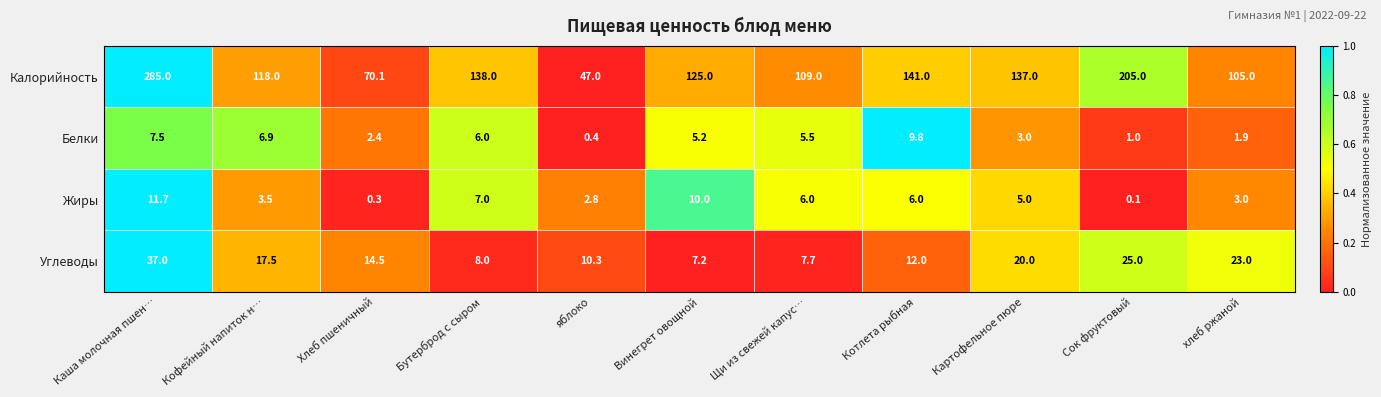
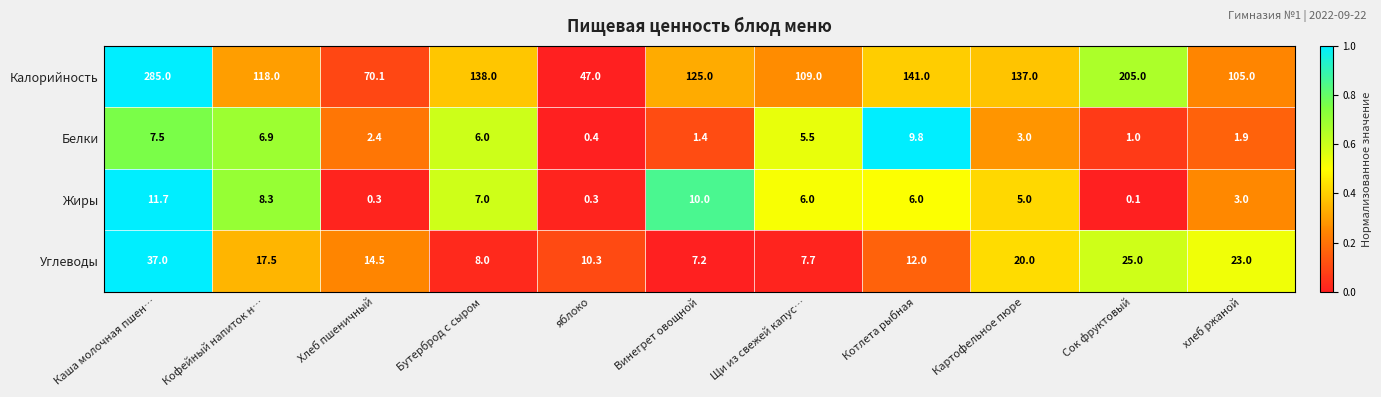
Белки, Винегрет овощной: 5.2 -> 1.4
Жиры, Кофейный напиток н…: 3.5 -> 8.3
Жиры, яблоко: 2.8 -> 0.3
